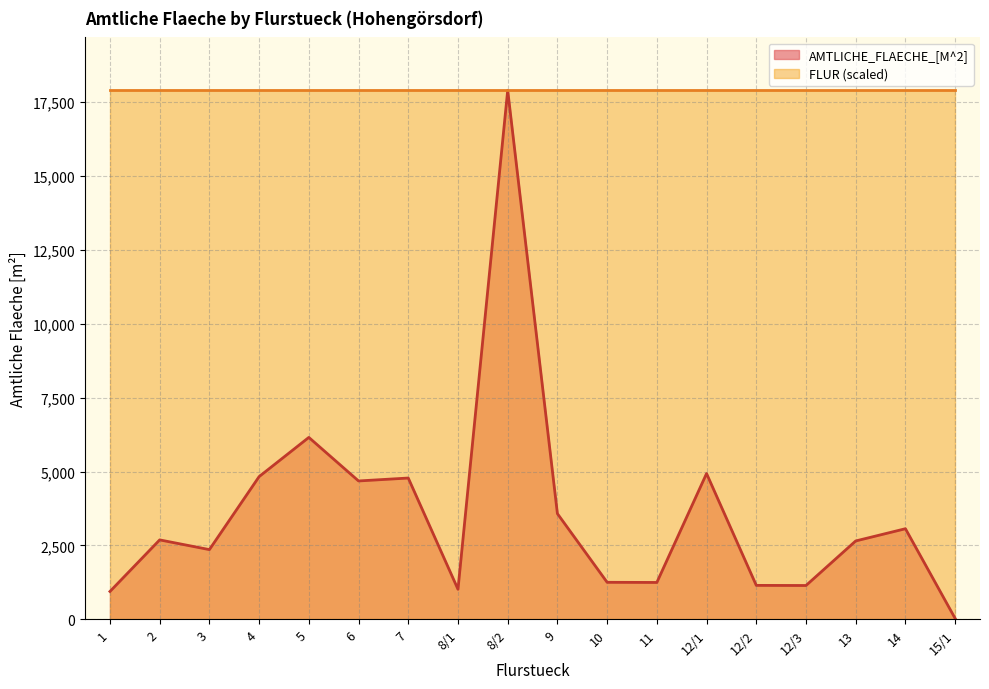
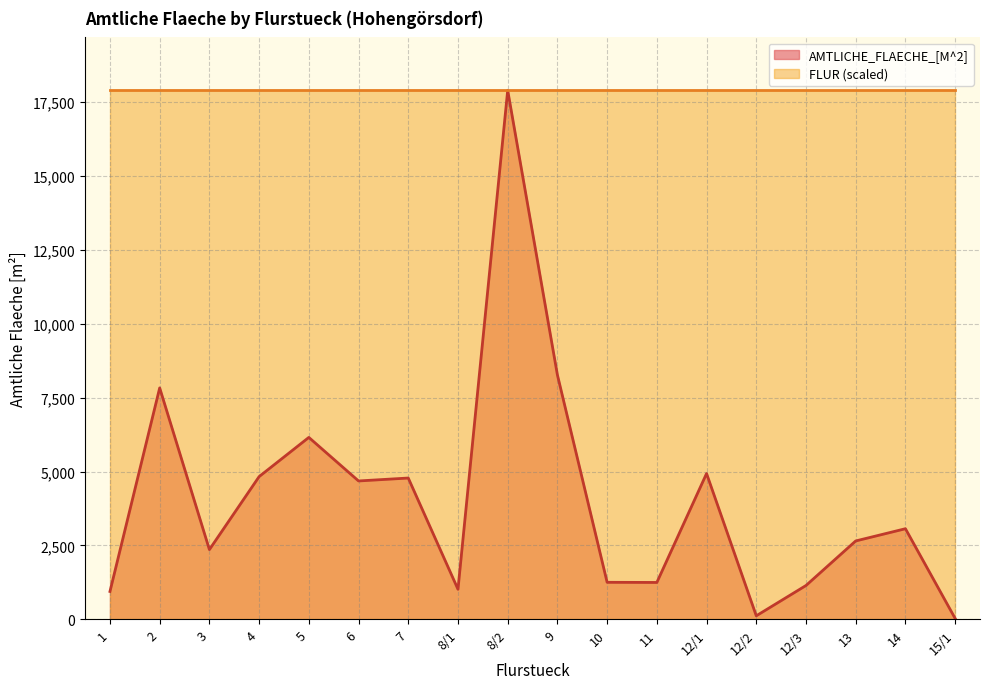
AMTLICHE_FLAECHE_[M^2], 2: 2,700 -> 7,800
AMTLICHE_FLAECHE_[M^2], 9: 3,600 -> 8,300
AMTLICHE_FLAECHE_[M^2], 12/2: 1,100 -> 100
